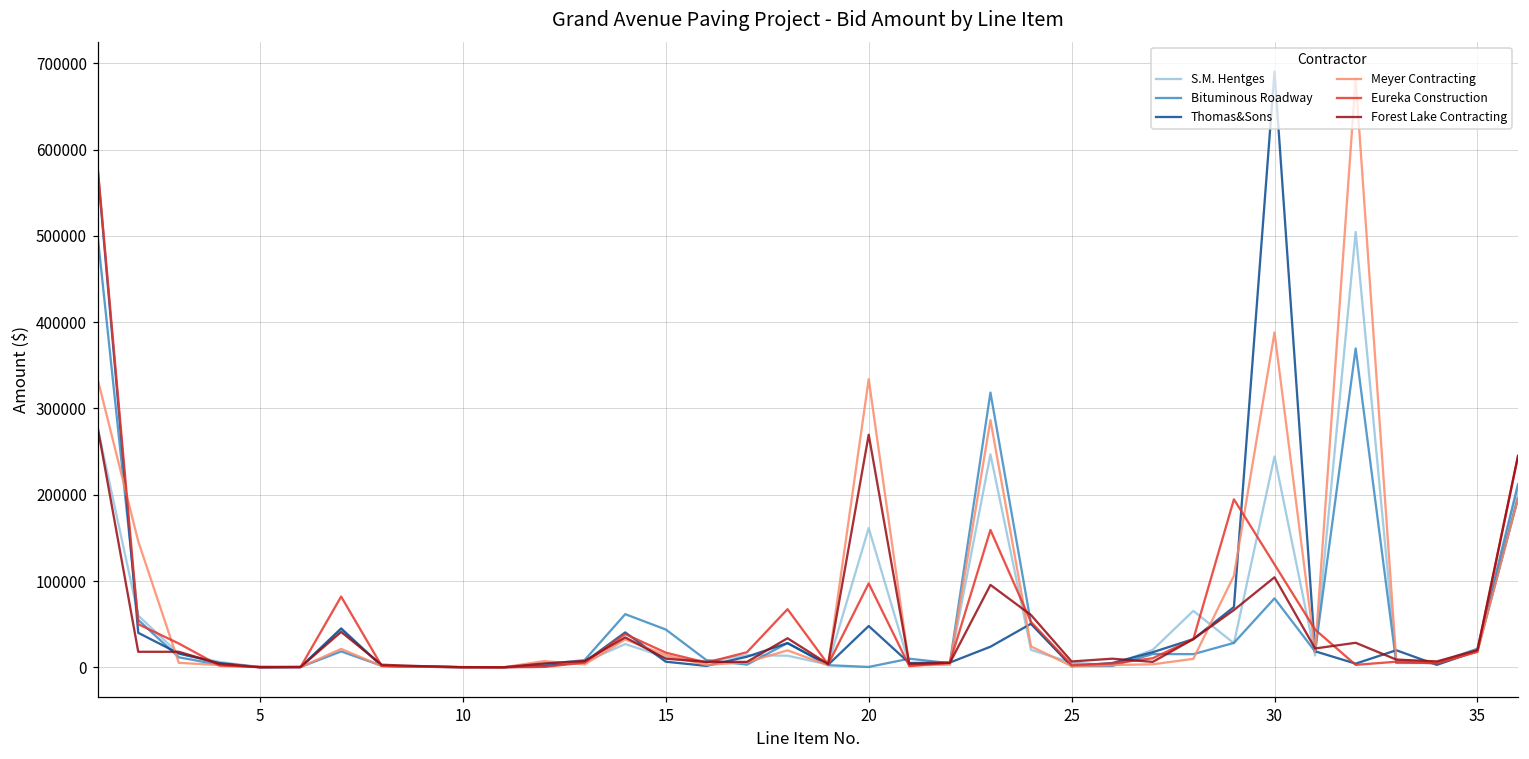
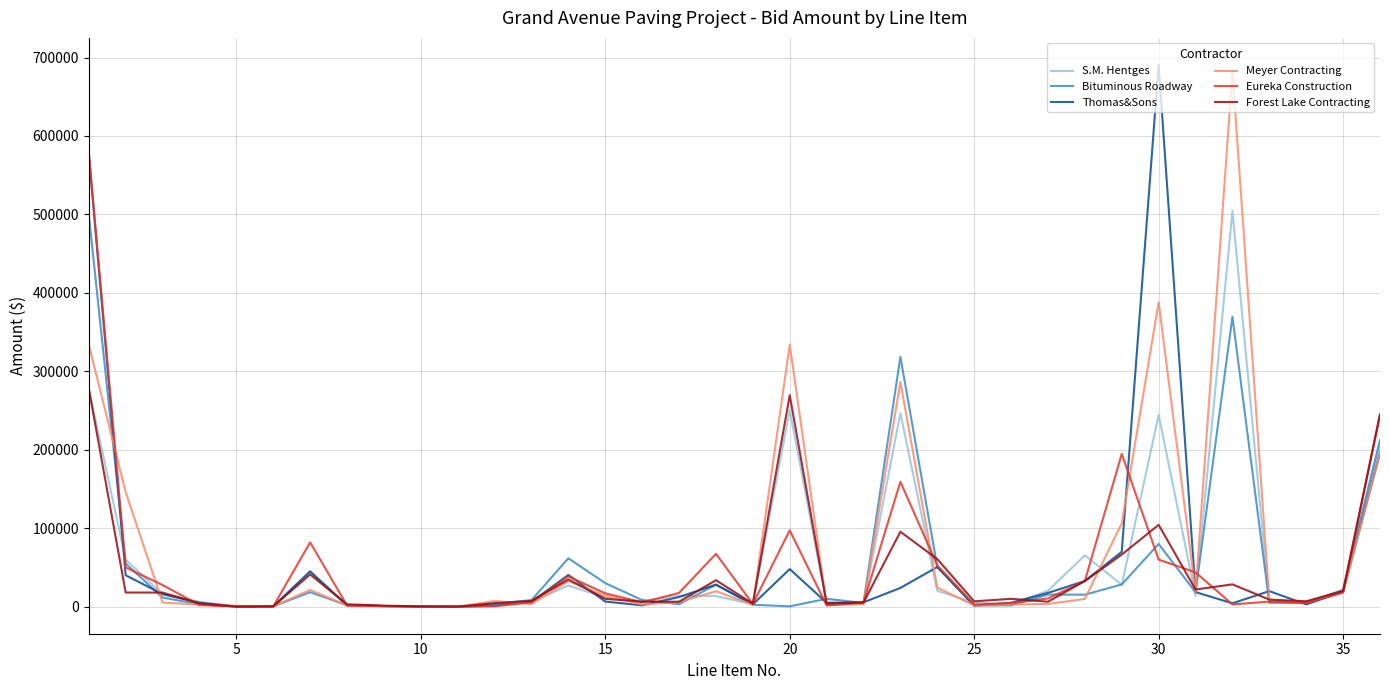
Bituminous Roadway, 15: 40000 -> 30000
S.M. Hentges, 20: 160000 -> 250000
Eureka Construction, 30: 120000 -> 60000
